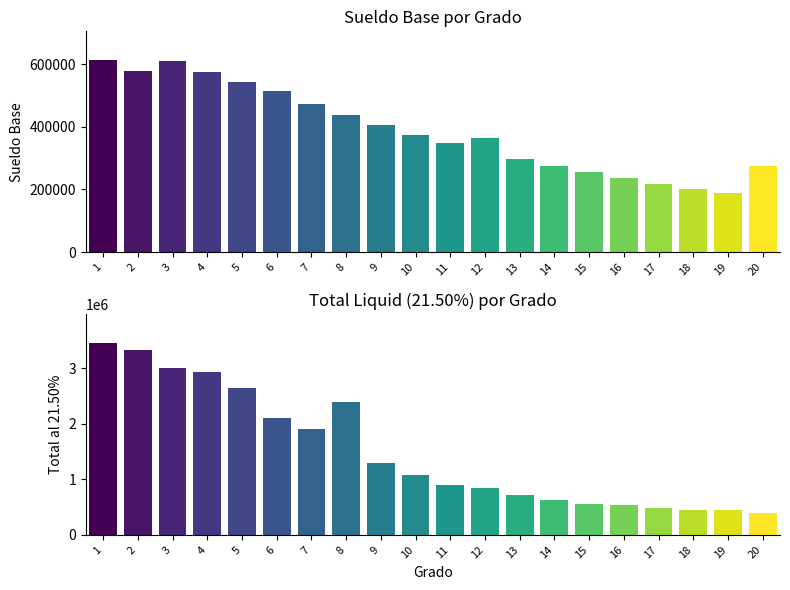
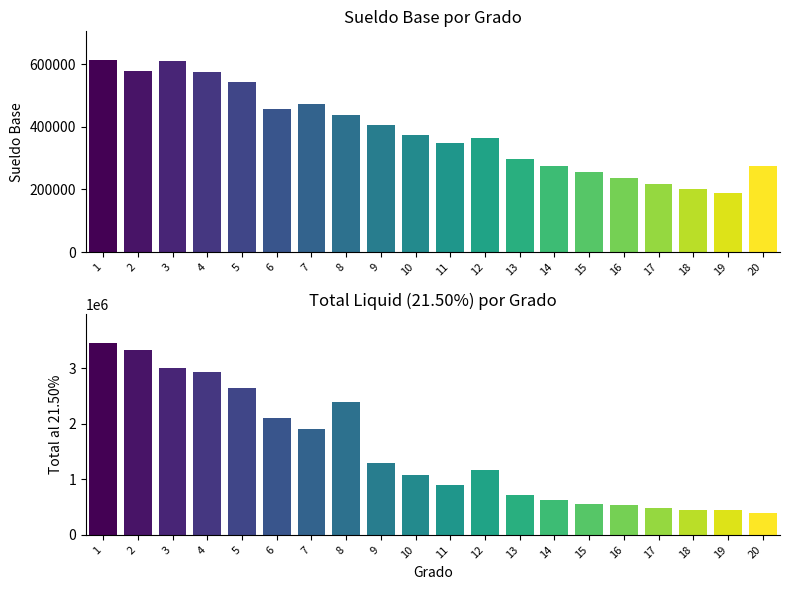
Sueldo Base por Grado, 6: 510000 -> 460000
Total Liquid (21.50%) por Grado, 12: 800000 -> 1200000
